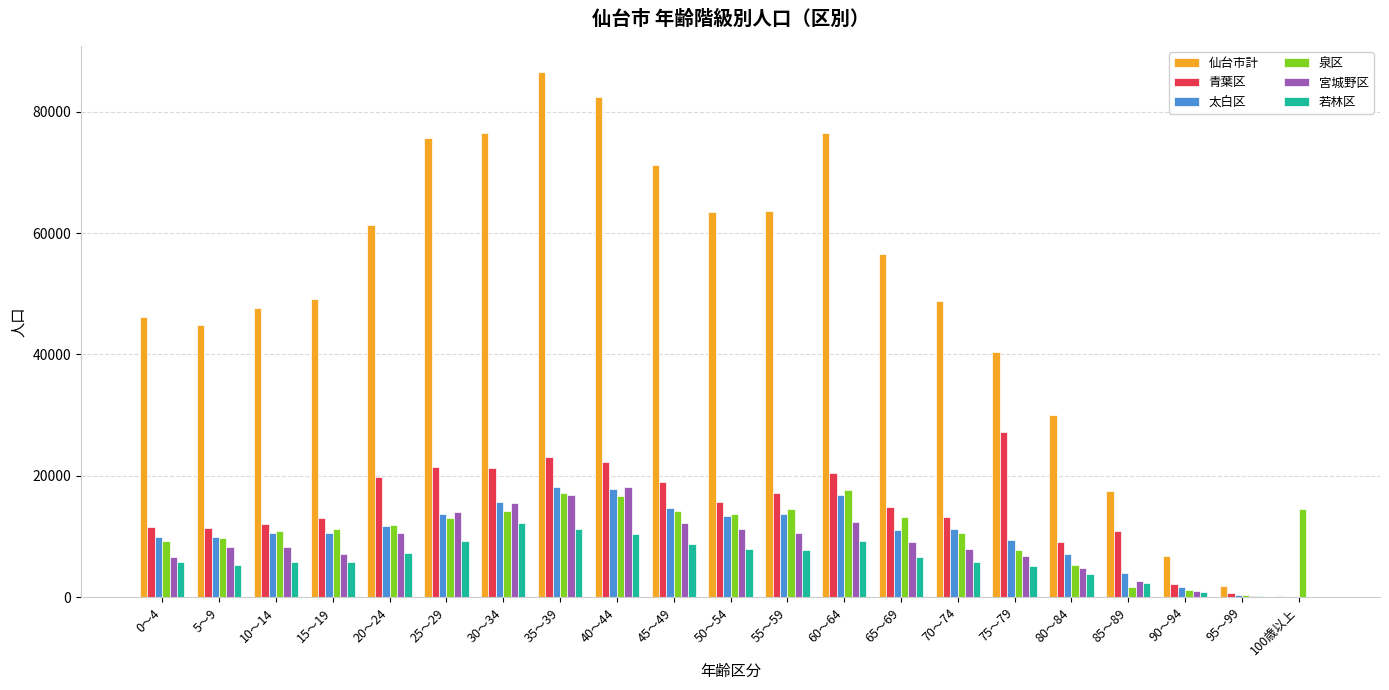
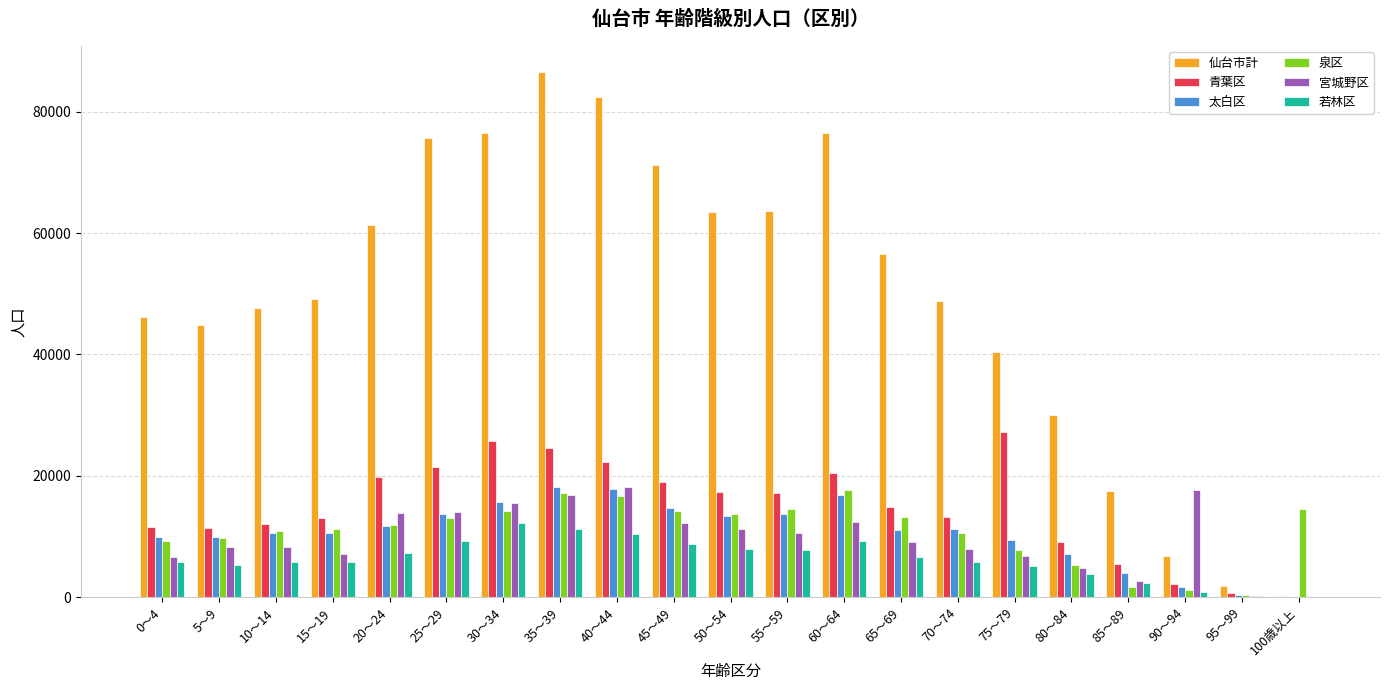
宮城野区, 20～24: 11000 -> 14000
青葉区, 30～34: 21000 -> 26000
青葉区, 35～39: 23000 -> 25000
青葉区, 50～54: 16000 -> 17000
青葉区, 85～89: 11000 -> 5000
宮城野区, 90～94: 1000 -> 18000
